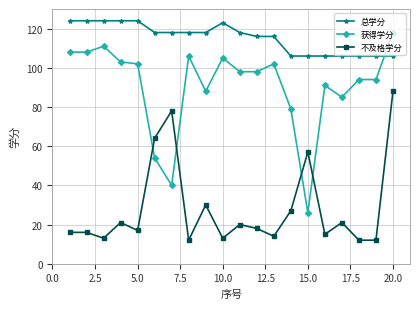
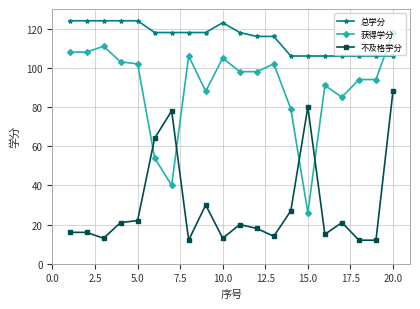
不及格学分, 5.0: 17 -> 22
不及格学分, 15.0: 57 -> 80
